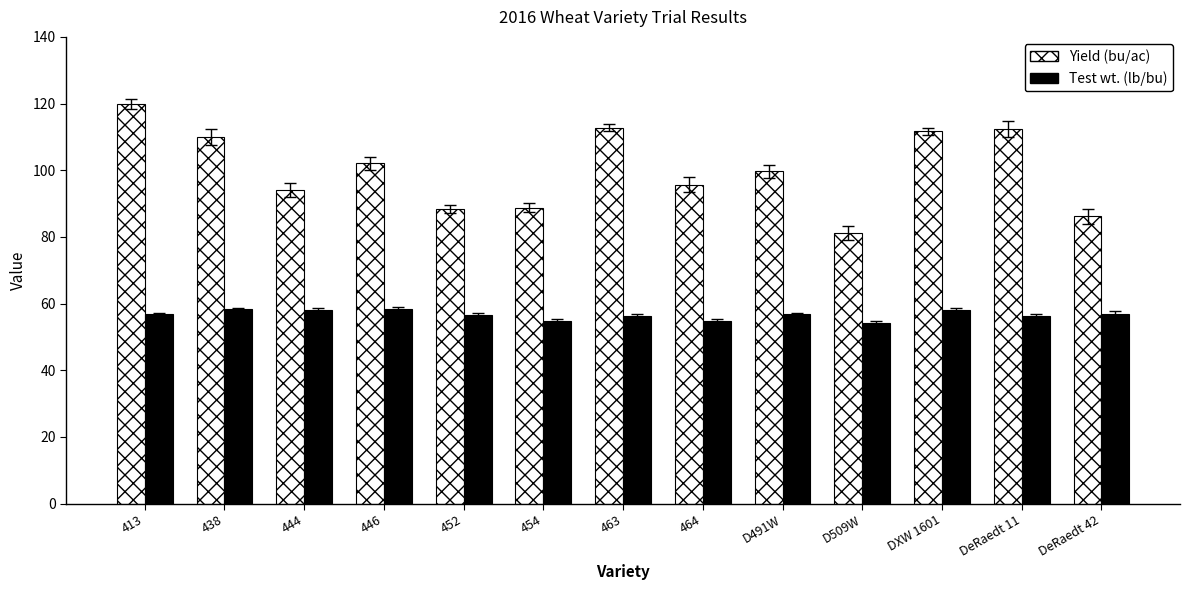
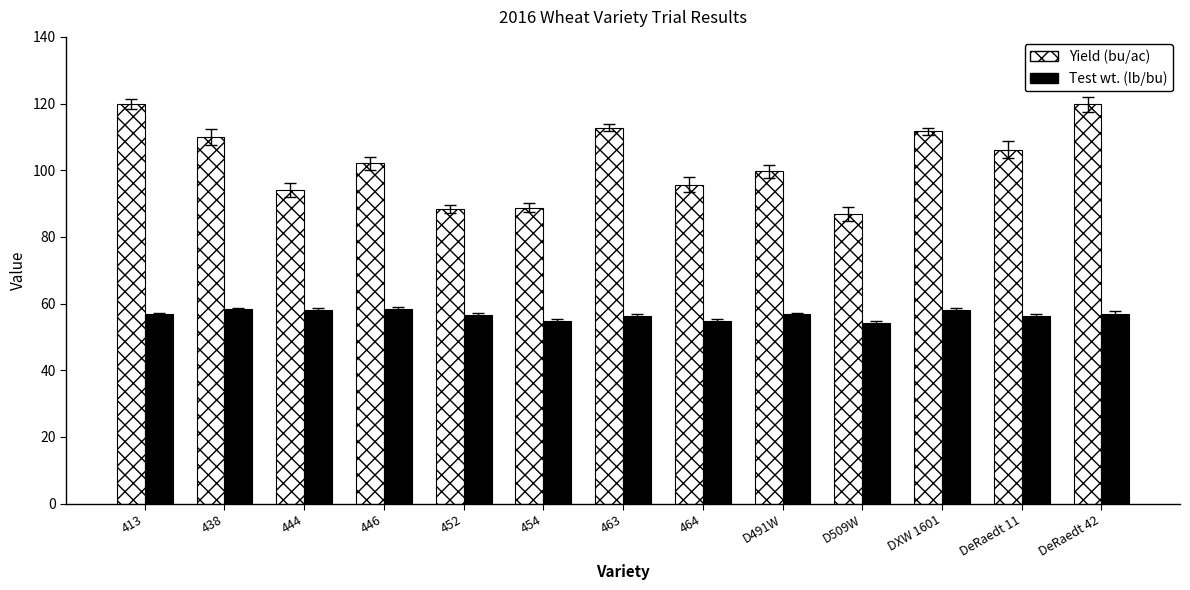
Yield (bu/ac), D509W: 81 -> 87
Yield (bu/ac), DeRaedt 11: 112 -> 106
Yield (bu/ac), DeRaedt 42: 86 -> 120
